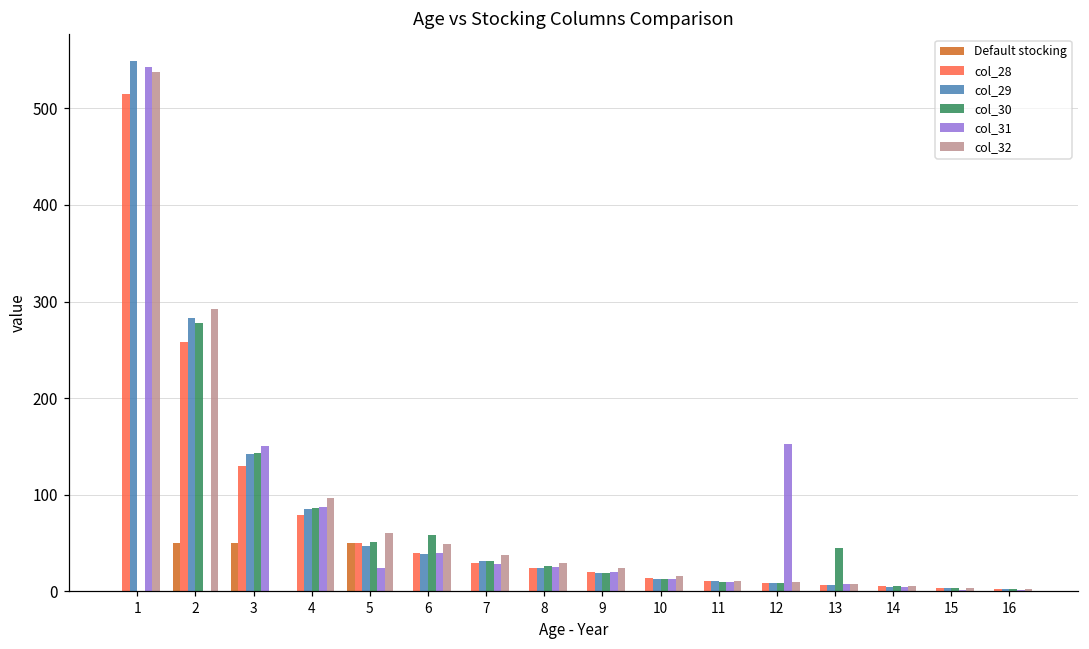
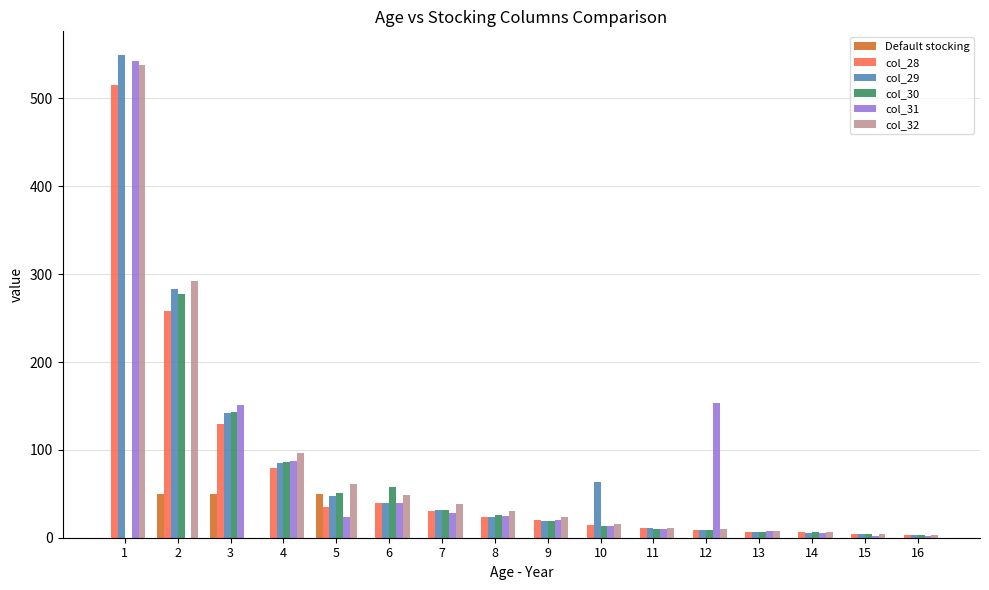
col_28, 5: 50 -> 40
col_29, 10: 10 -> 60
col_30, 13: 50 -> 10
